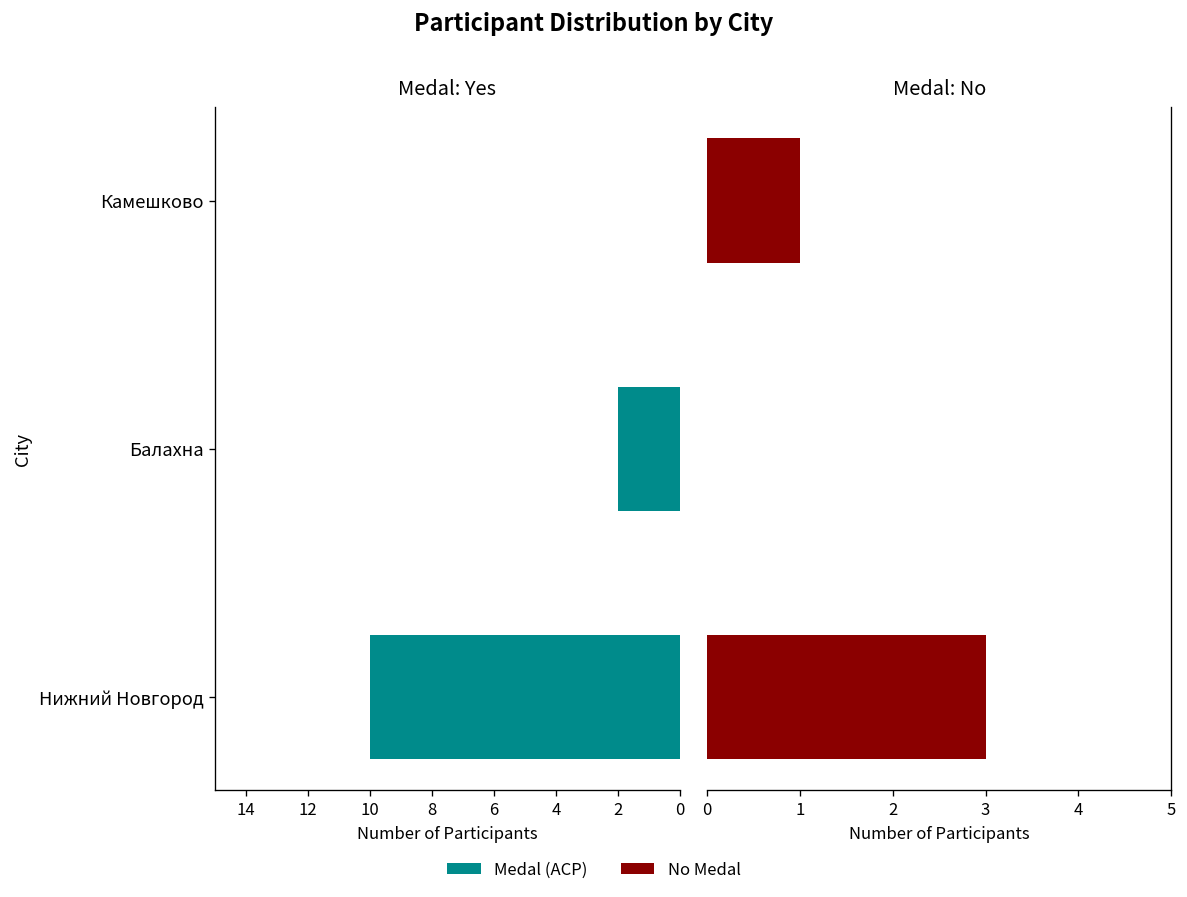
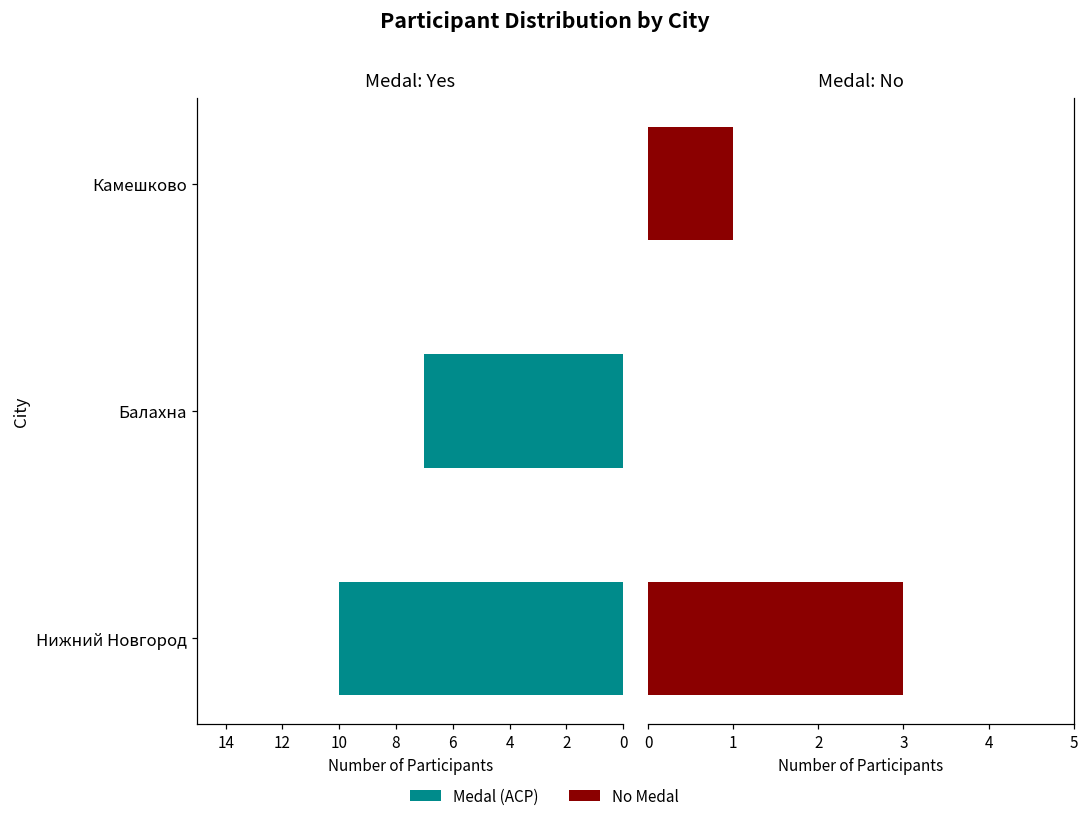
Medal: Yes, Балахна: 2 -> 7
